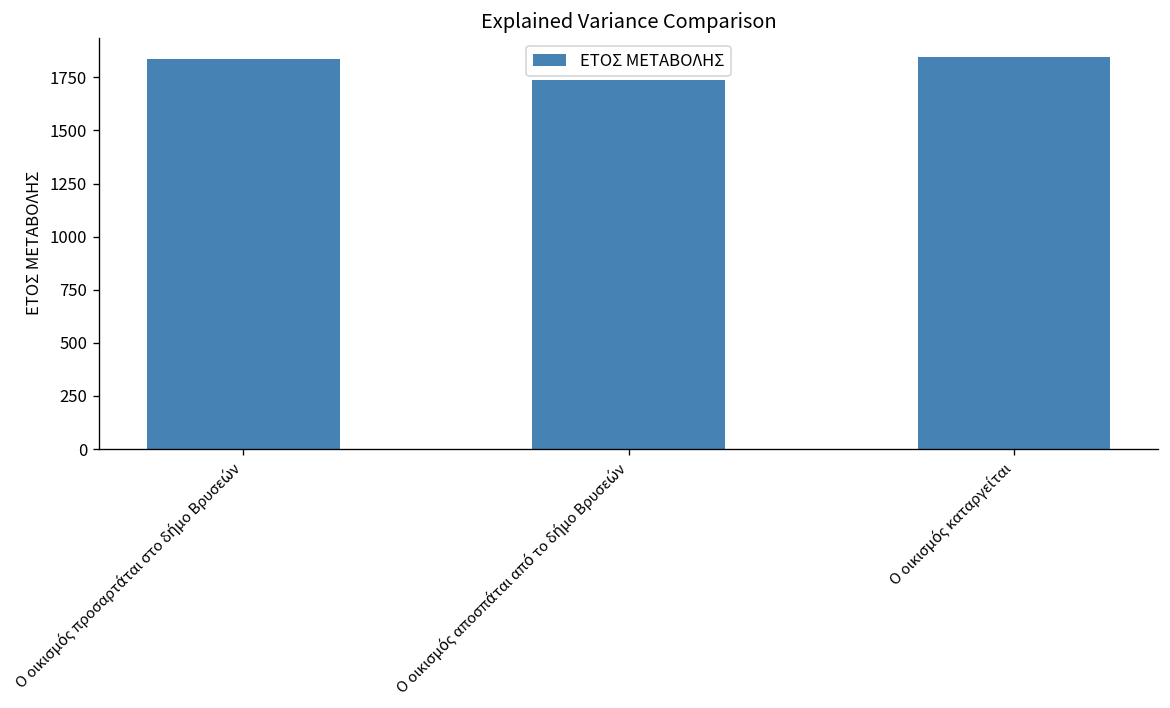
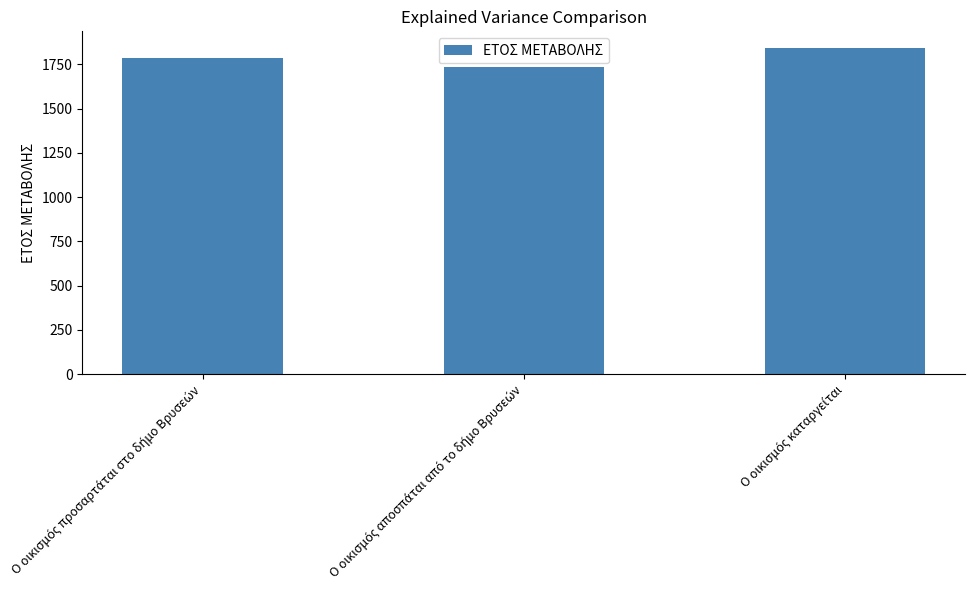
Ο οικισμός προσαρτάται στο δήμο Βρυσεών: 1840 -> 1790
